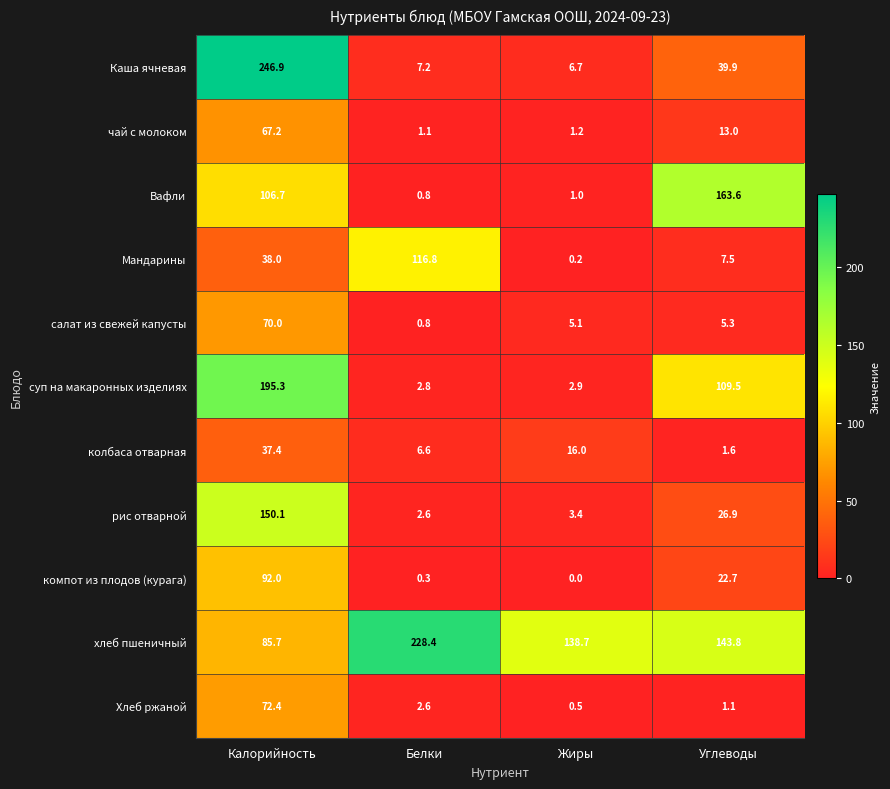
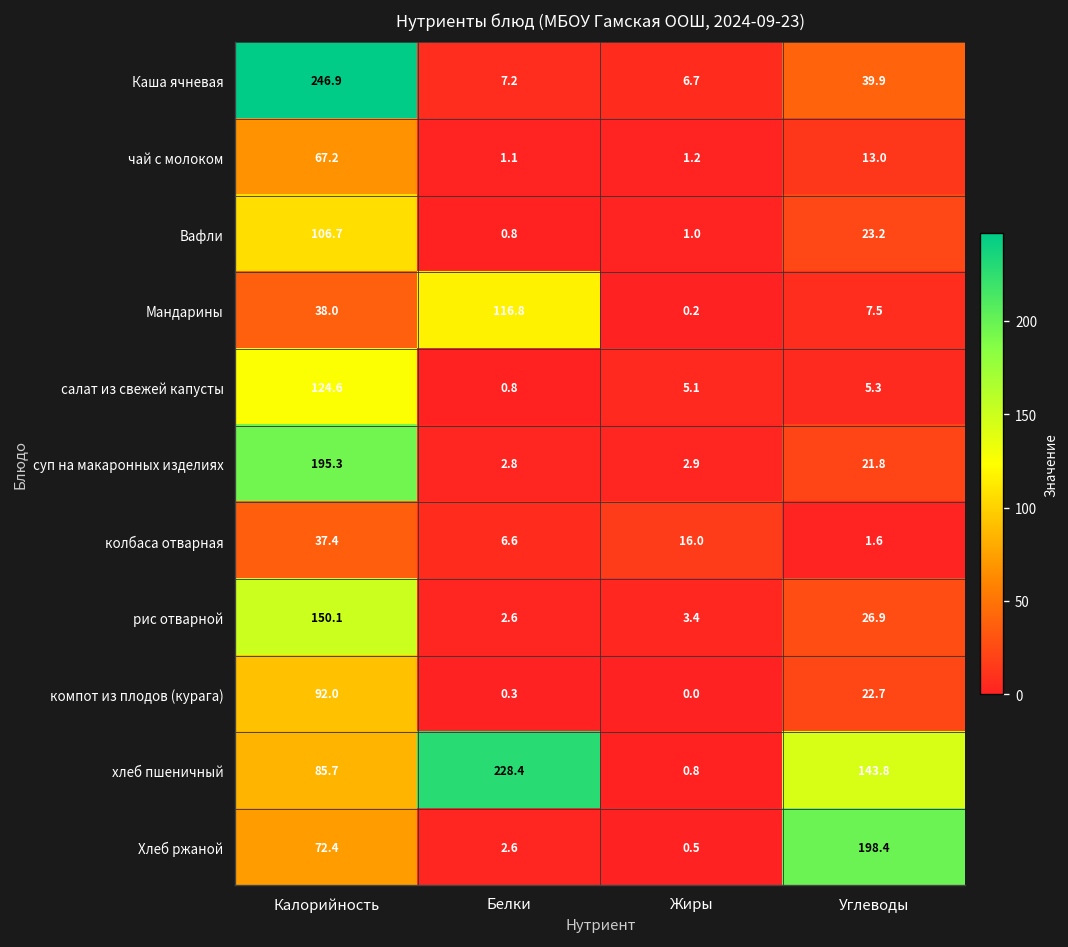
Вафли, Углеводы: 163.6 -> 23.2
салат из свежей капусты, Калорийность: 70.0 -> 124.6
суп на макаронных изделиях, Углеводы: 109.5 -> 21.8
хлеб пшеничный, Жиры: 138.7 -> 0.8
Хлеб ржаной, Углеводы: 1.1 -> 198.4
